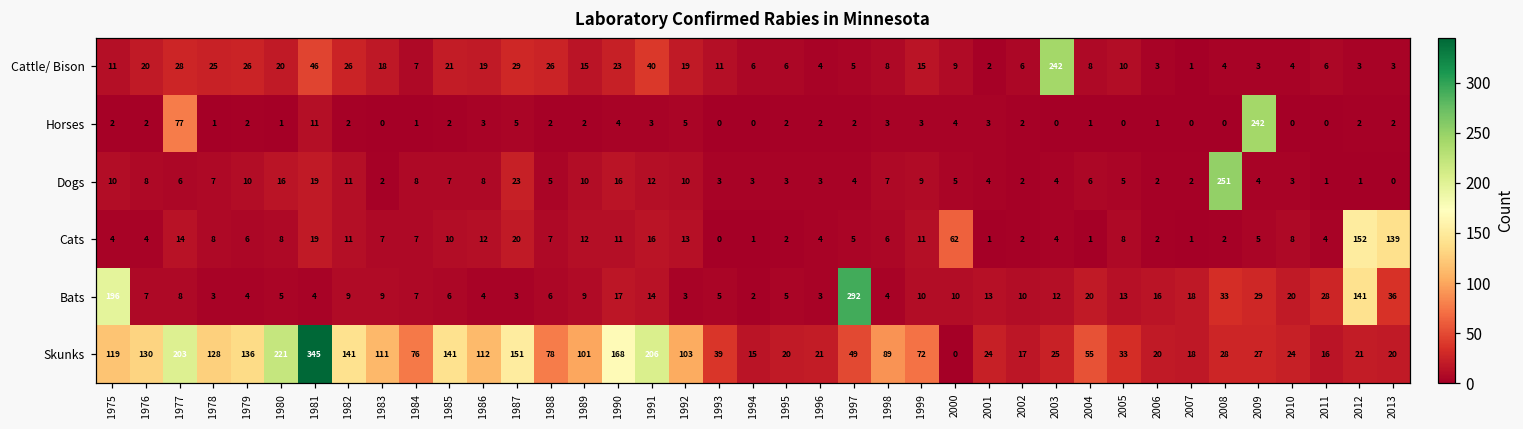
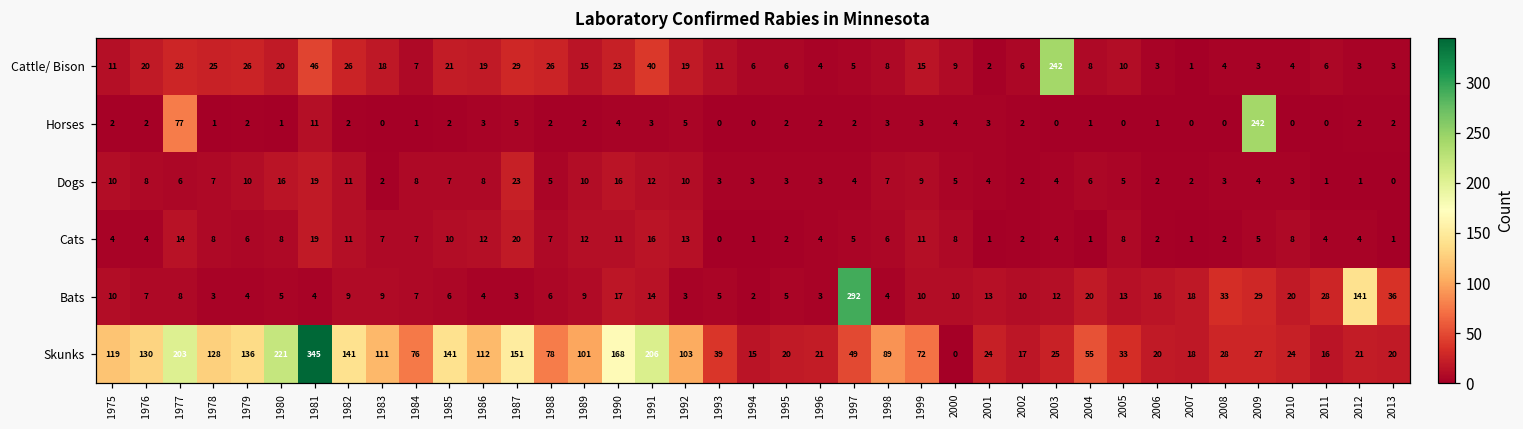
Dogs, 2008: 251 -> 3
Cats, 2000: 62 -> 8
Cats, 2012: 152 -> 4
Cats, 2013: 139 -> 1
Bats, 1975: 196 -> 10
